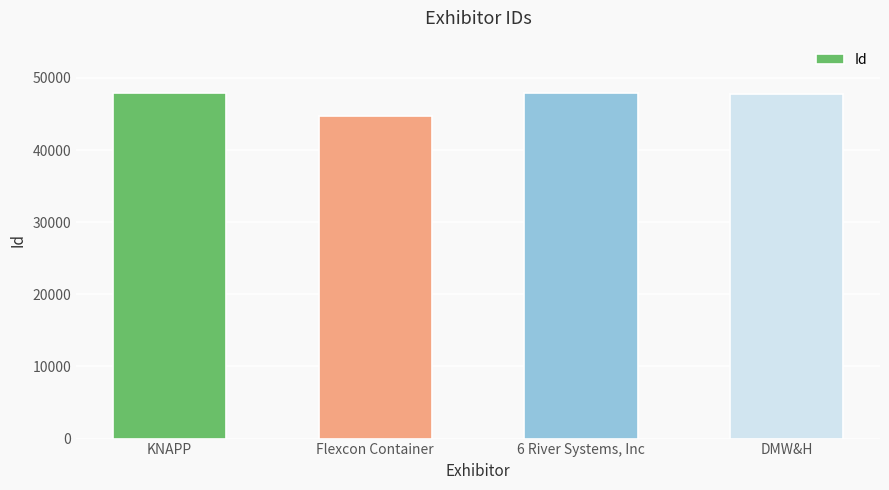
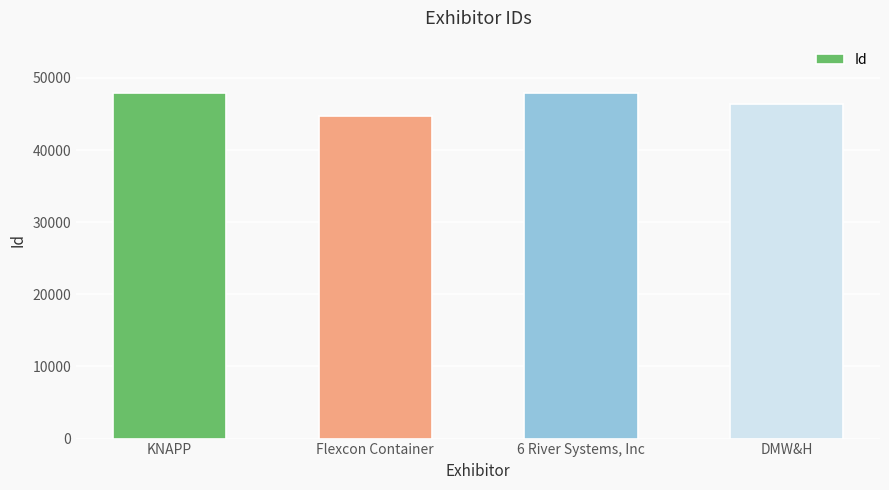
DMW&H: 48000 -> 46000
